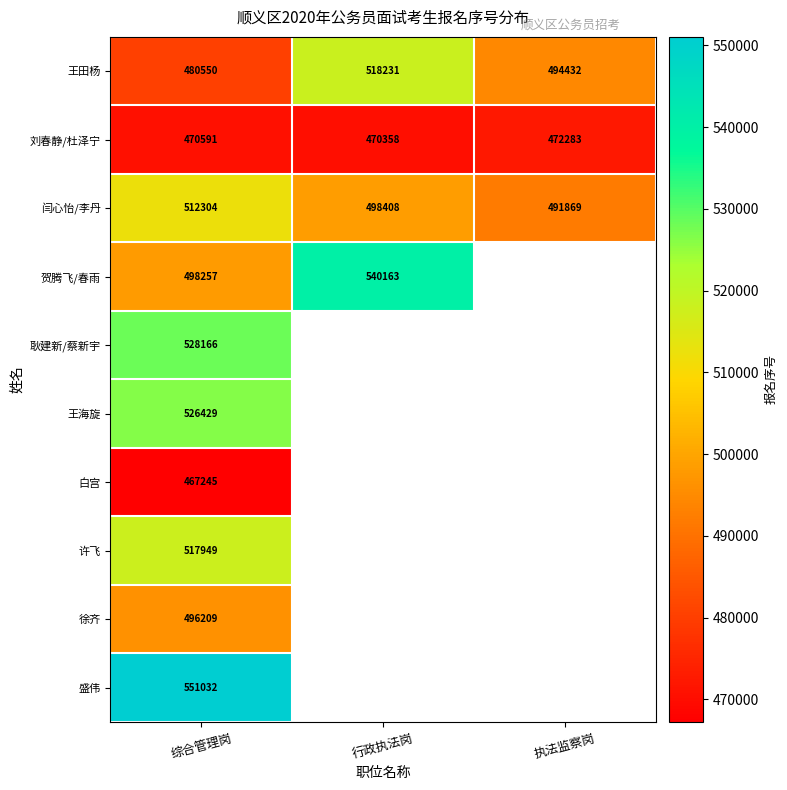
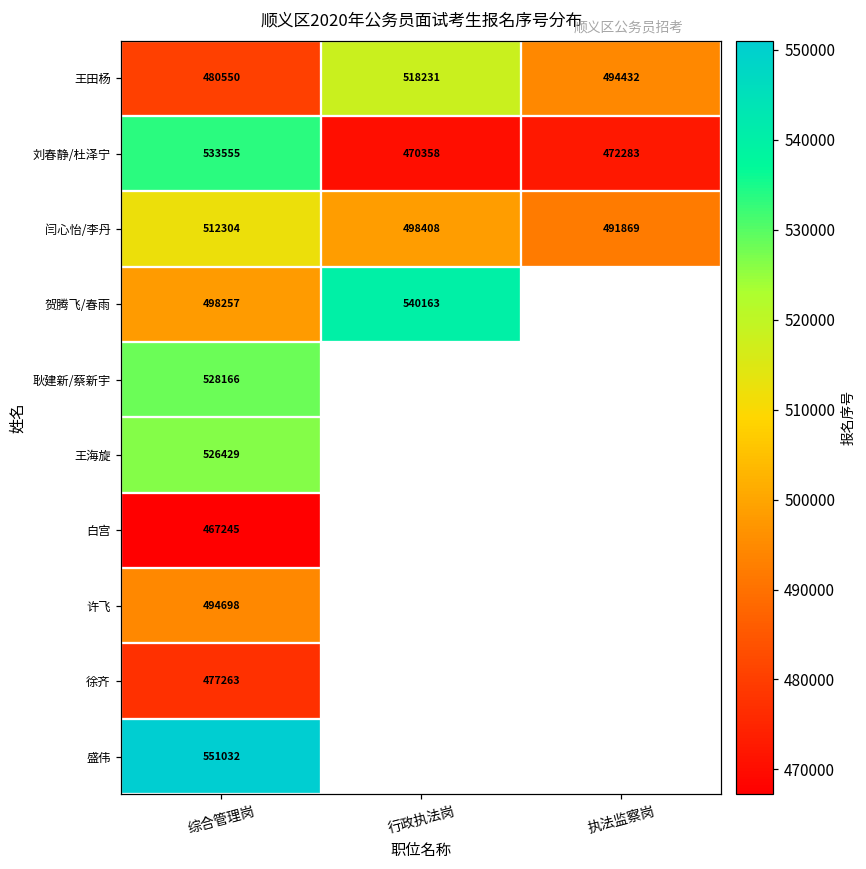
刘春静/杜泽宁, 综合管理岗: 470591 -> 533555
许飞, 综合管理岗: 517949 -> 494698
徐齐, 综合管理岗: 496209 -> 477263
